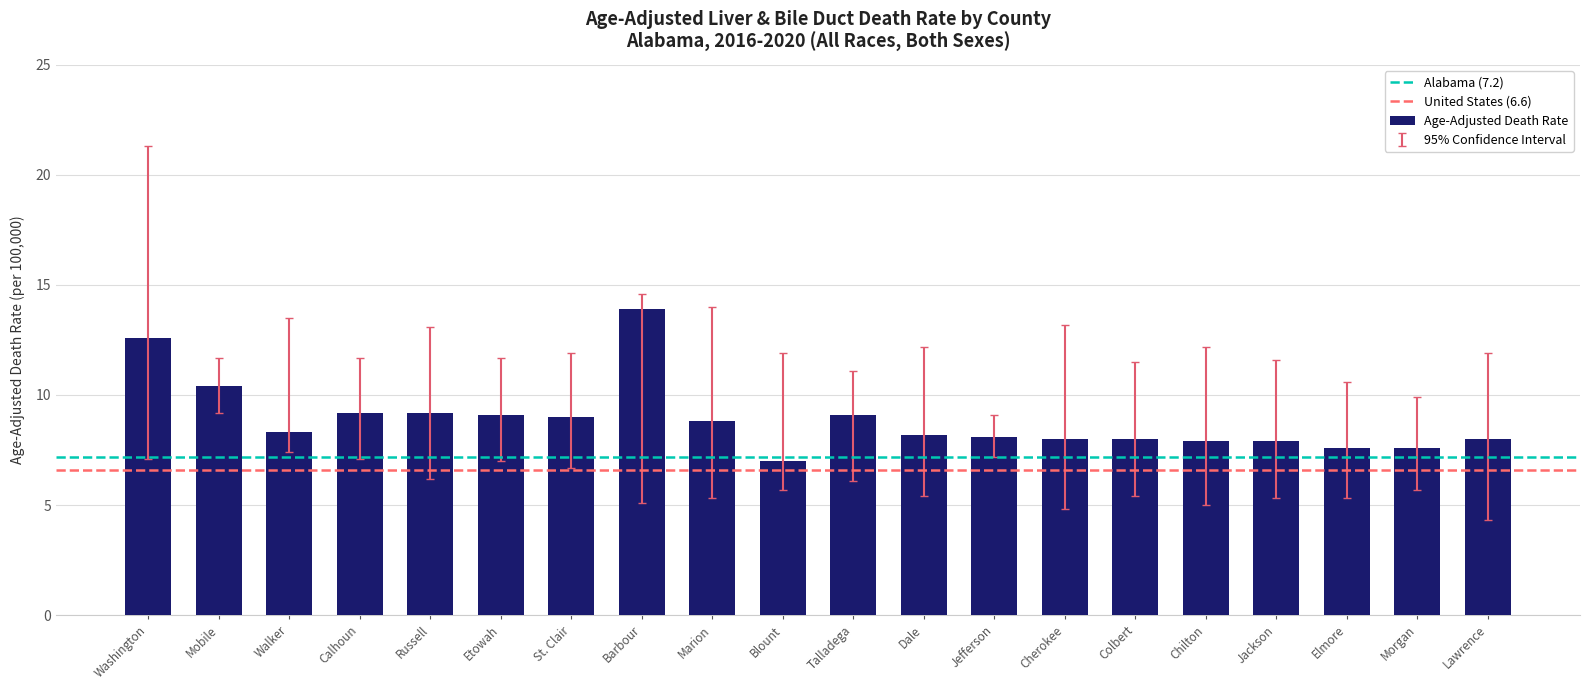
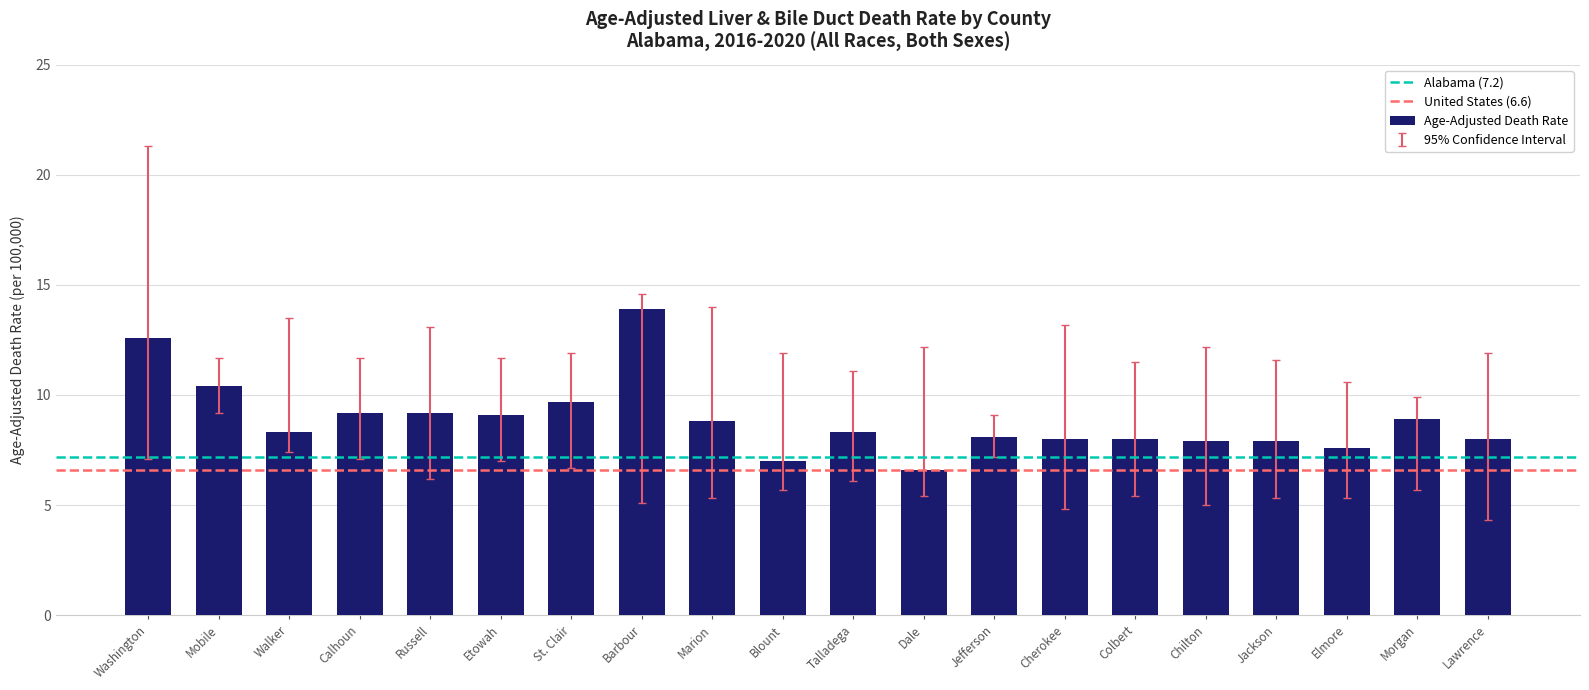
Age-Adjusted Death Rate, St. Clair: 9.0 -> 9.7
Age-Adjusted Death Rate, Talladega: 9.1 -> 8.3
Age-Adjusted Death Rate, Dale: 8.2 -> 6.6
Age-Adjusted Death Rate, Morgan: 7.6 -> 8.9
